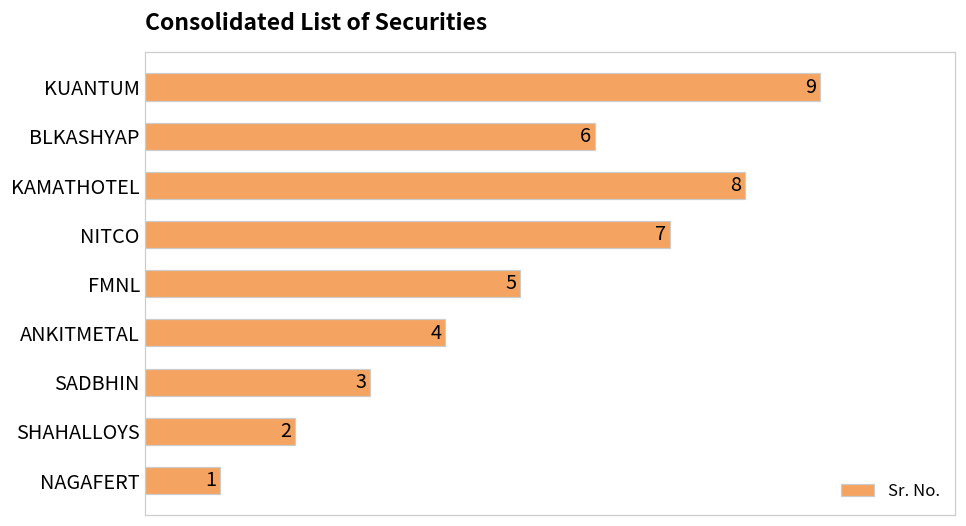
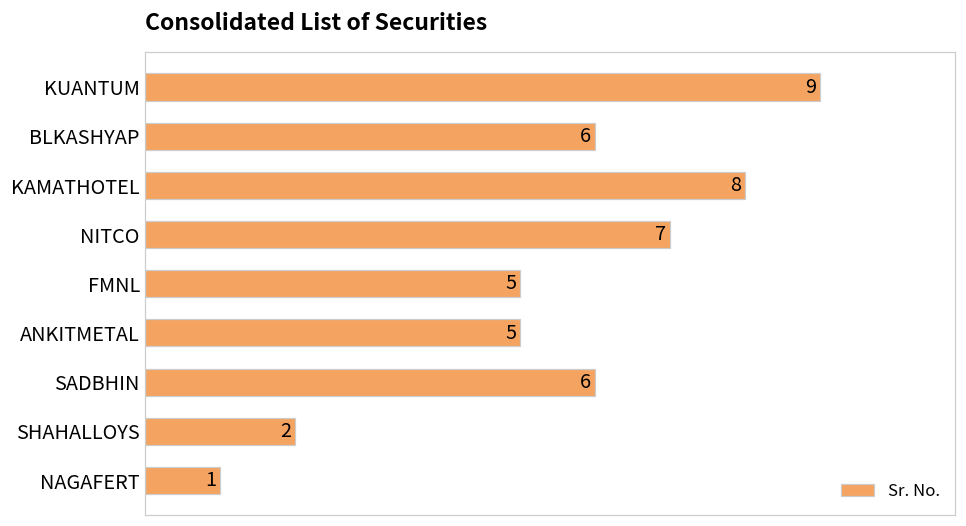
ANKITMETAL: 4 -> 5
SADBHIN: 3 -> 6
